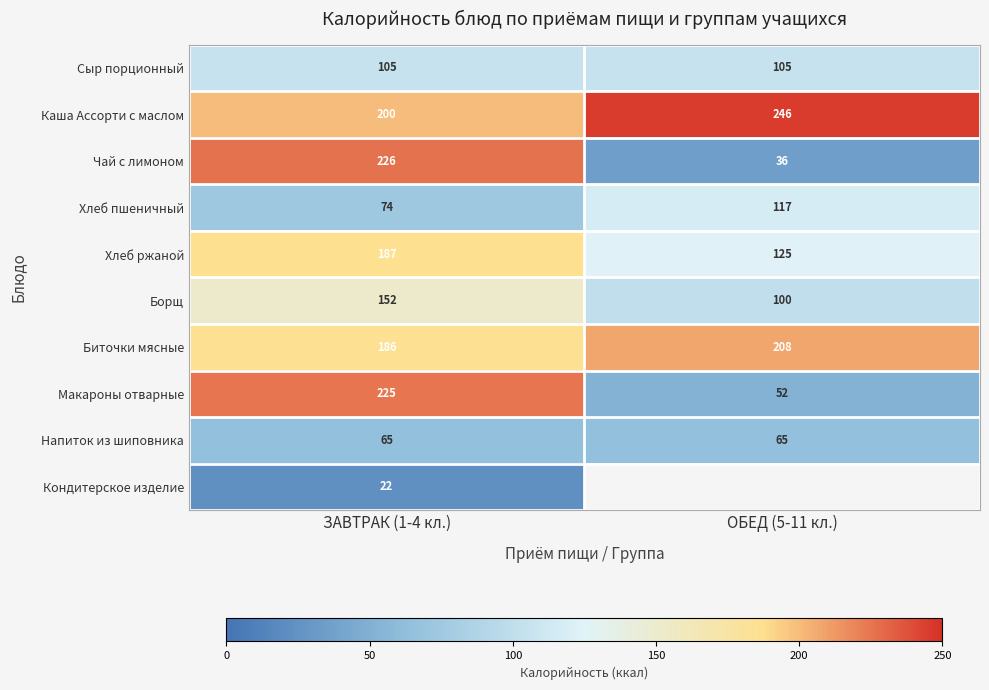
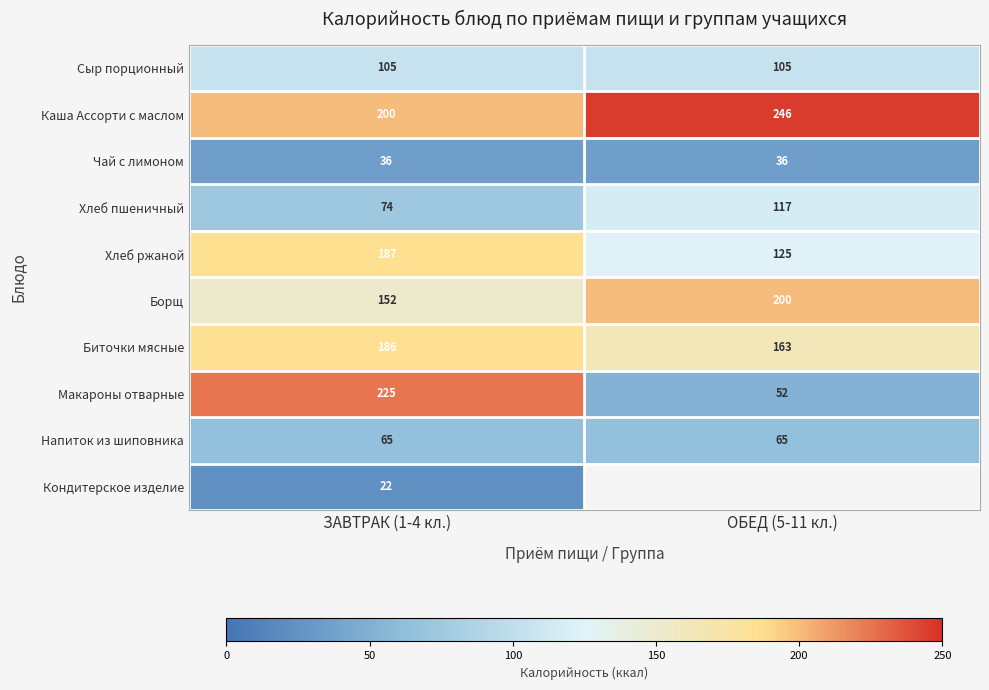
Чай с лимоном, ЗАВТРАК (1-4 кл.): 226 -> 36
Борщ, ОБЕД (5-11 кл.): 100 -> 200
Биточки мясные, ОБЕД (5-11 кл.): 208 -> 163
